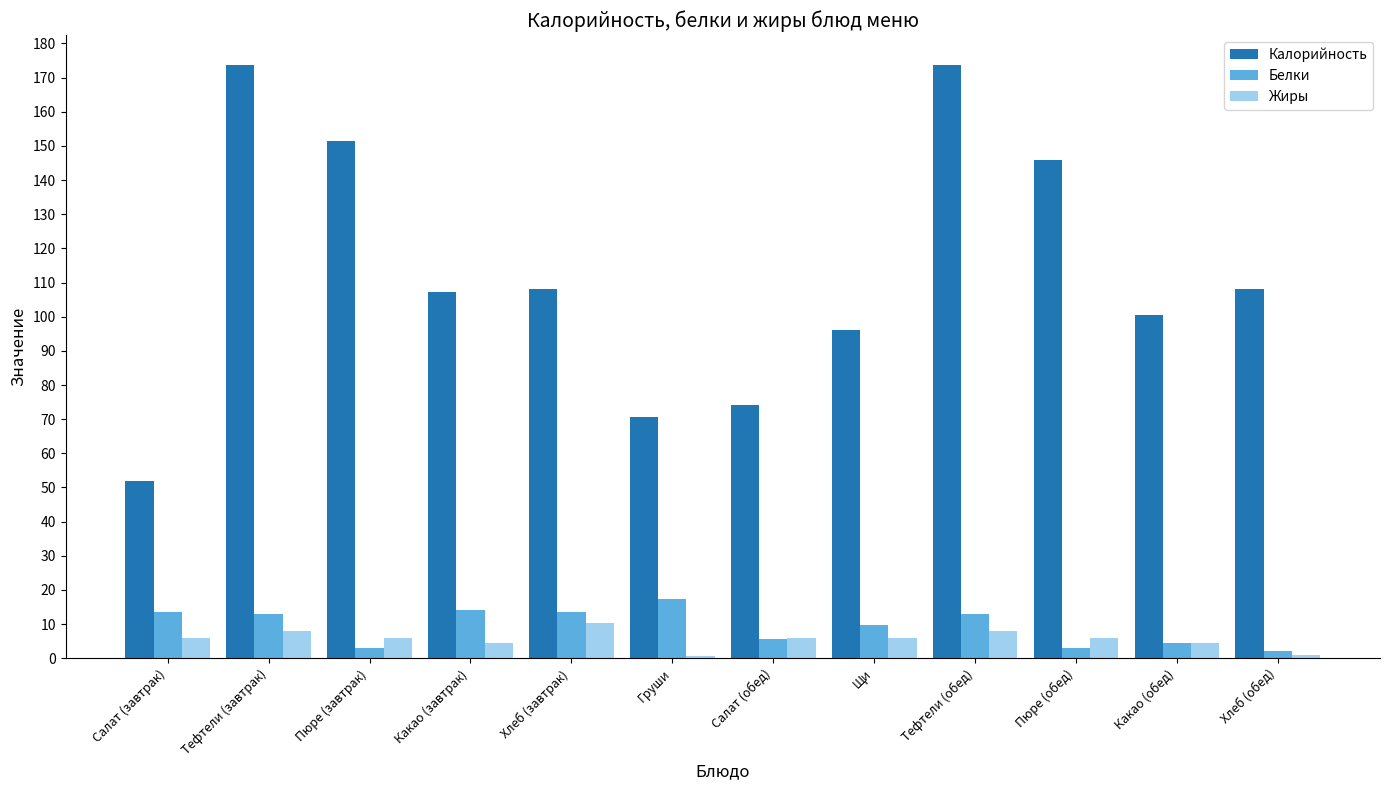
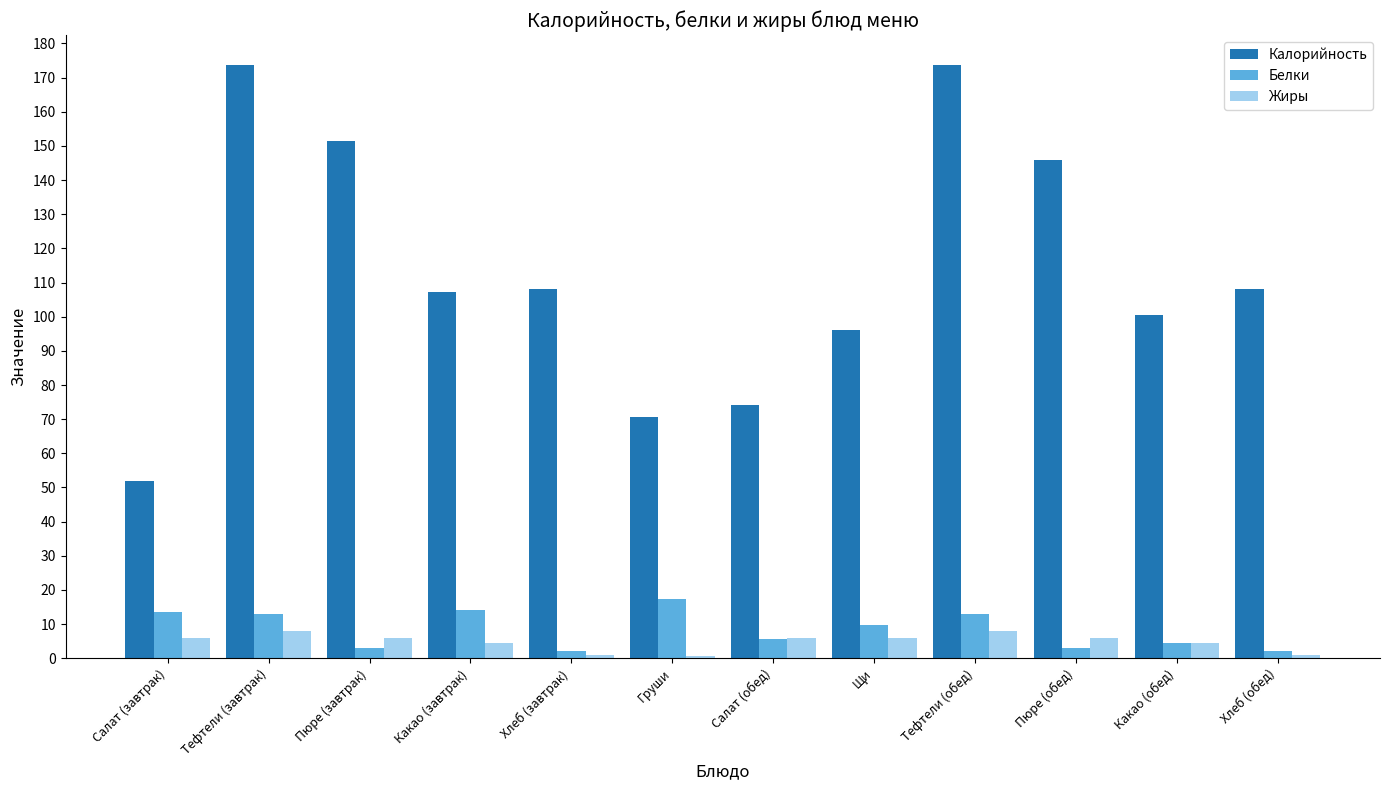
Белки, Хлеб (завтрак): 14 -> 2
Жиры, Хлеб (завтрак): 10 -> 1
